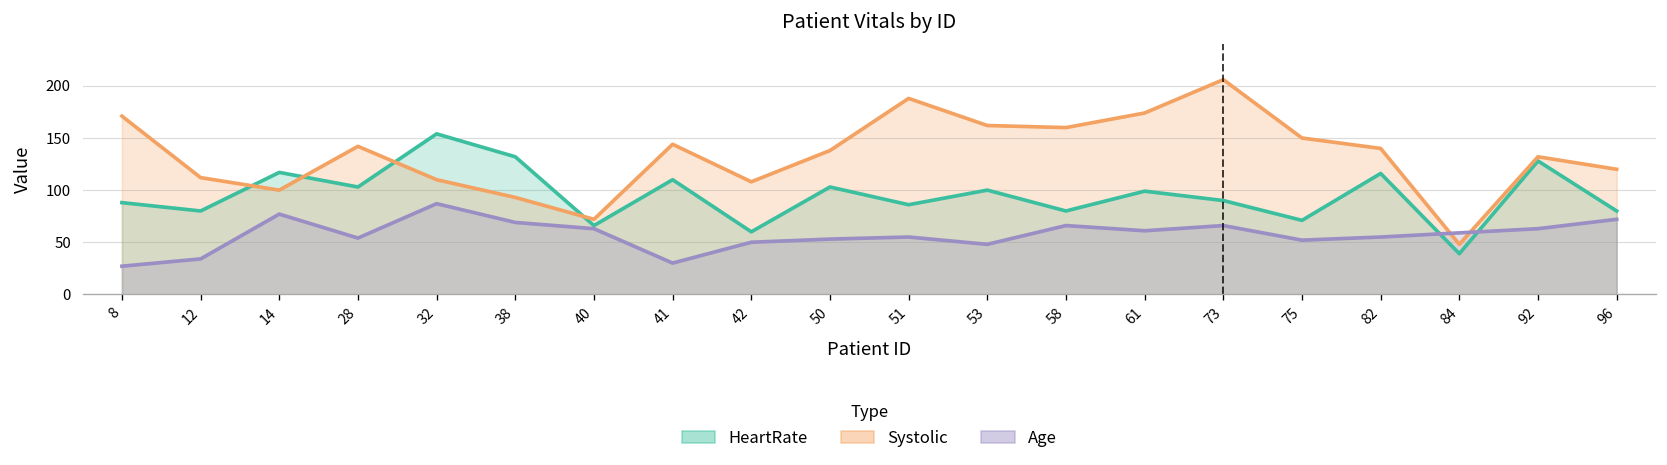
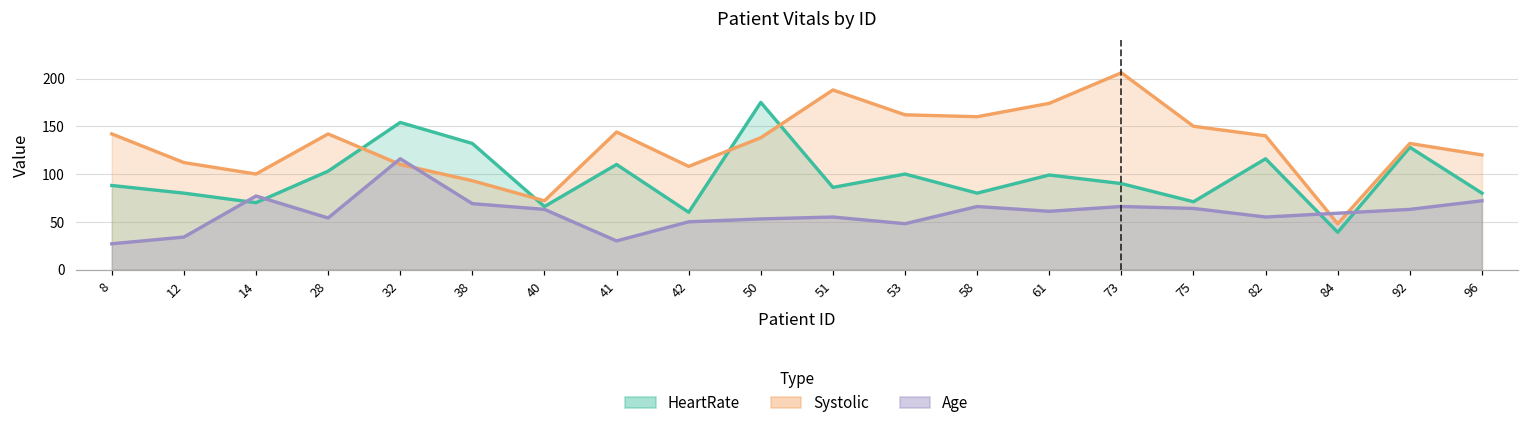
Systolic, 8: 170 -> 140
HeartRate, 14: 120 -> 70
Age, 32: 90 -> 120
HeartRate, 50: 100 -> 180
Age, 75: 50 -> 60
